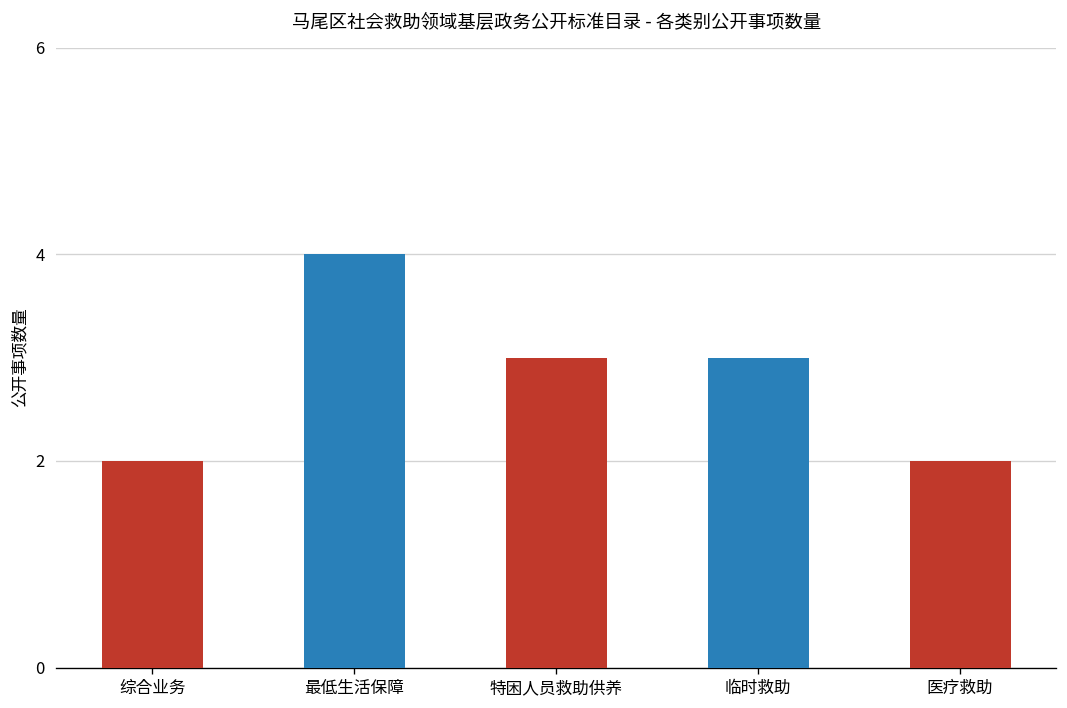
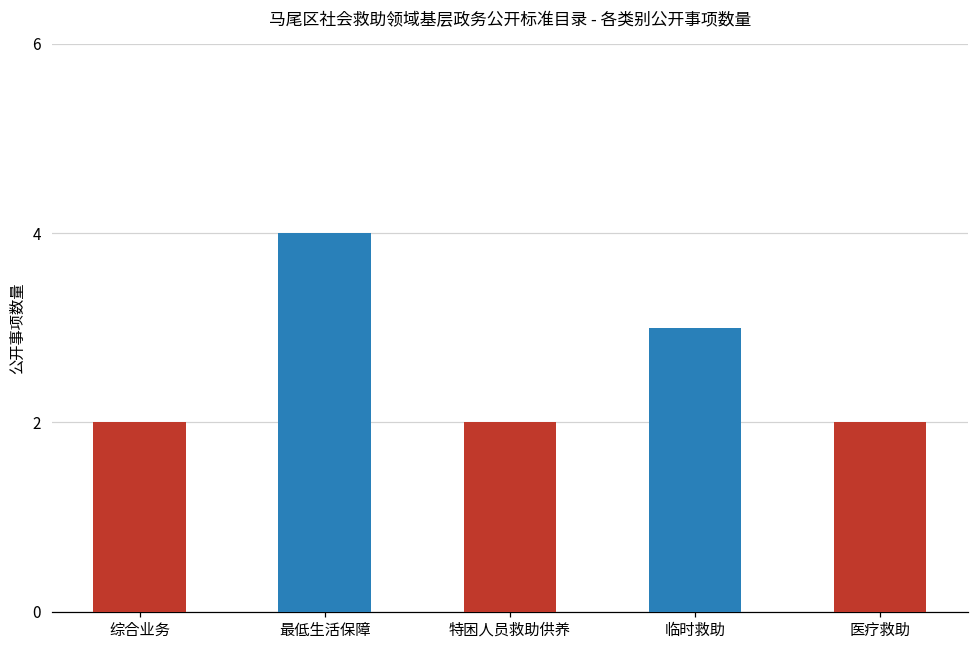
特困人员救助供养: 3 -> 2
